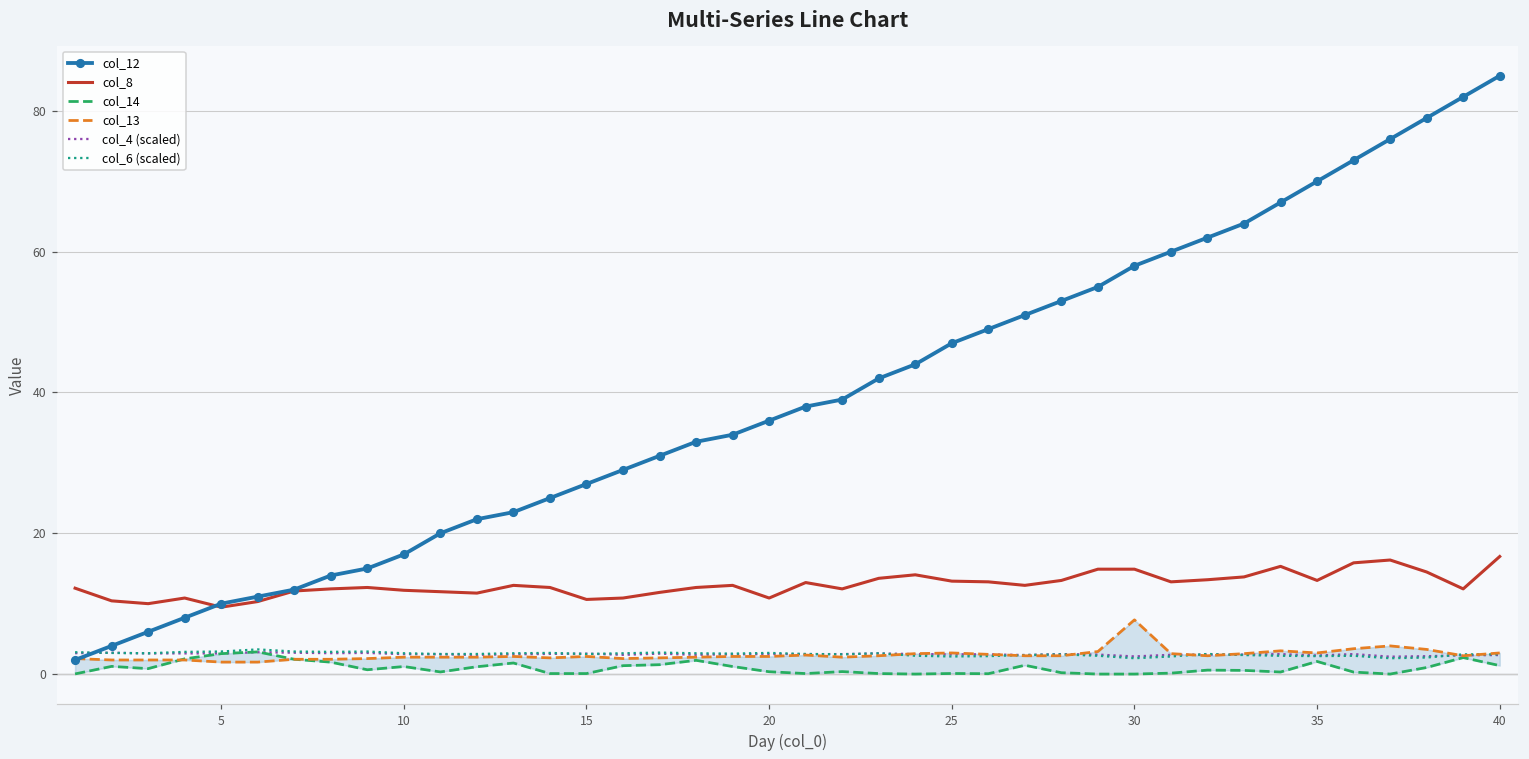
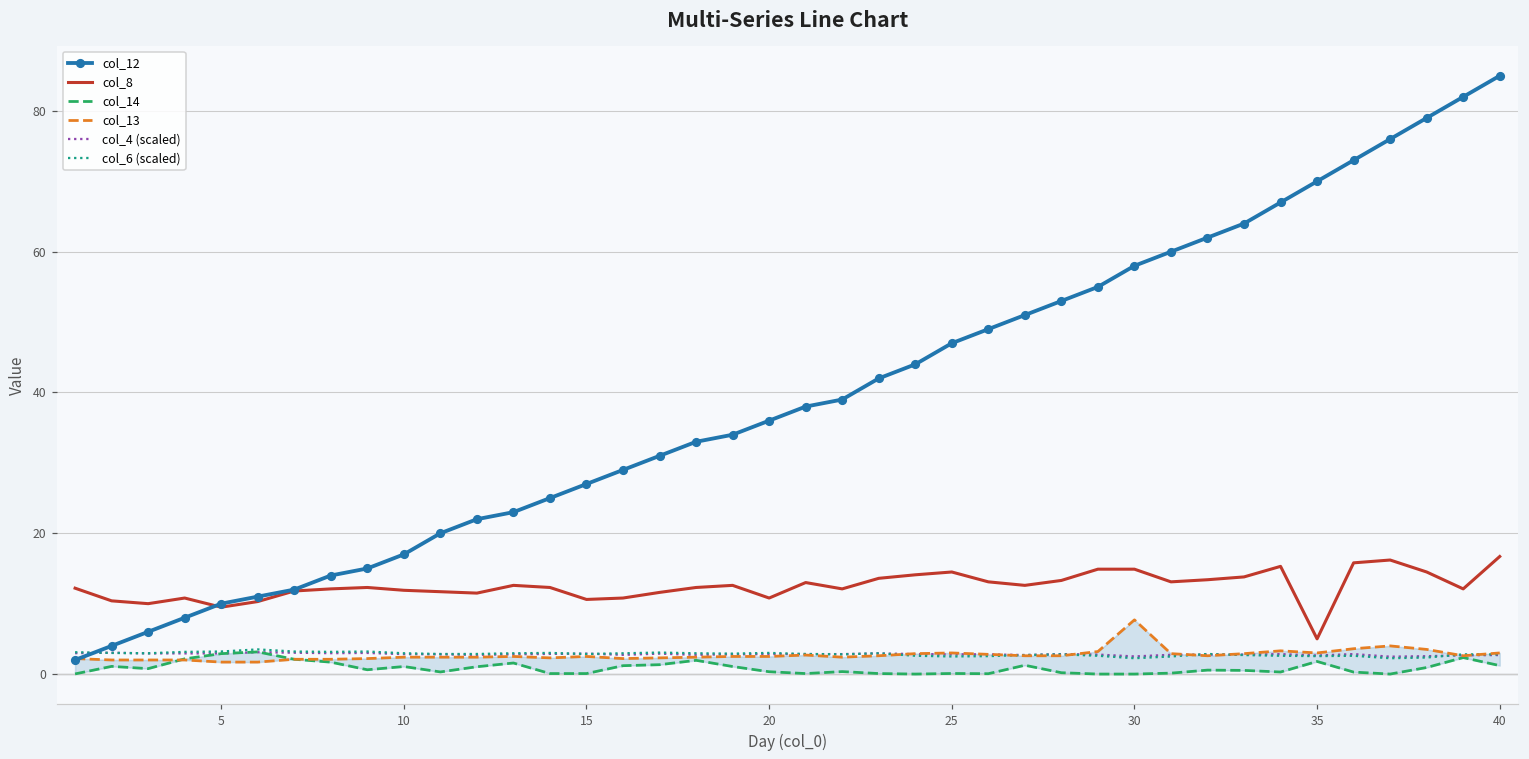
col_8, 25: 13 -> 15
col_8, 35: 13 -> 5
